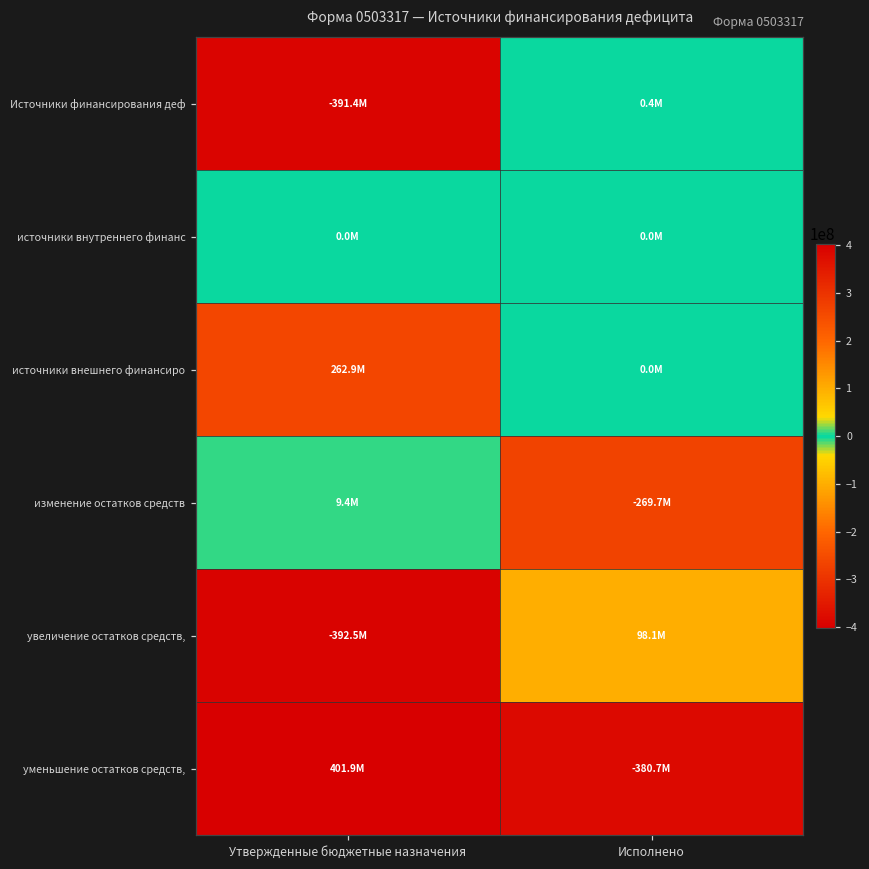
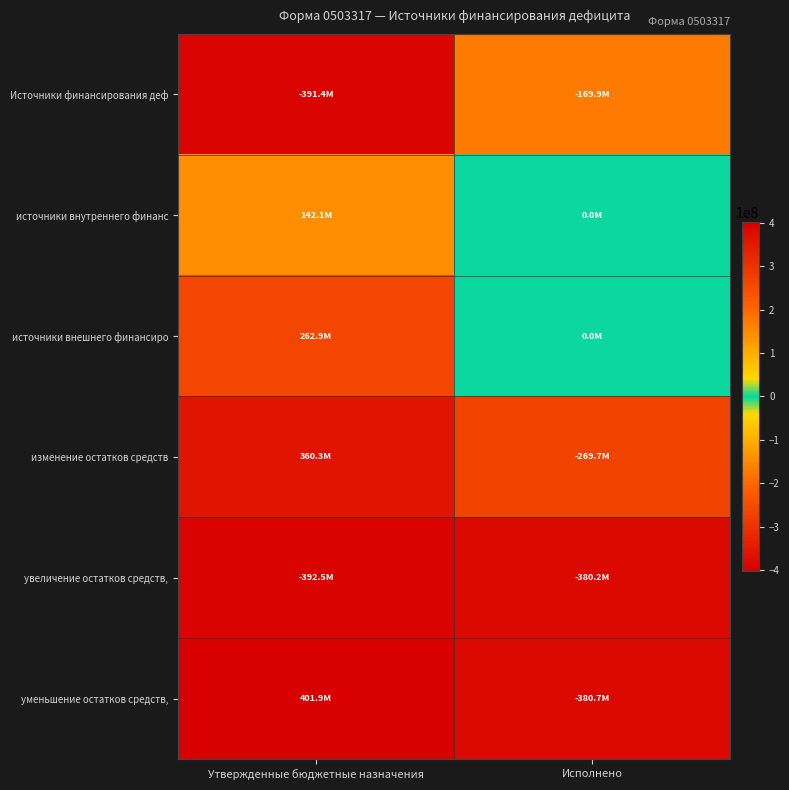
Источники финансирования деф, Исполнено: 0.4M -> -169.9M
источники внутреннего финанс, Утвержденные бюджетные назначения: 0.0M -> 142.1M
изменение остатков средств, Утвержденные бюджетные назначения: 9.4M -> 360.3M
увеличение остатков средств,, Исполнено: 98.1M -> -380.2M
